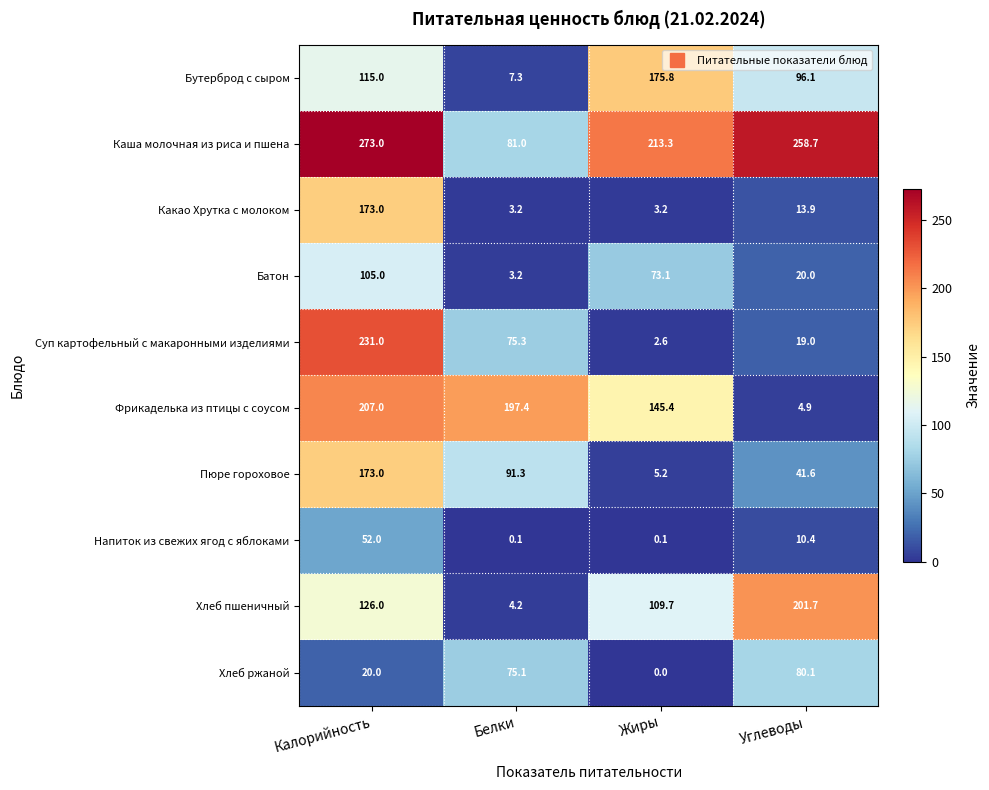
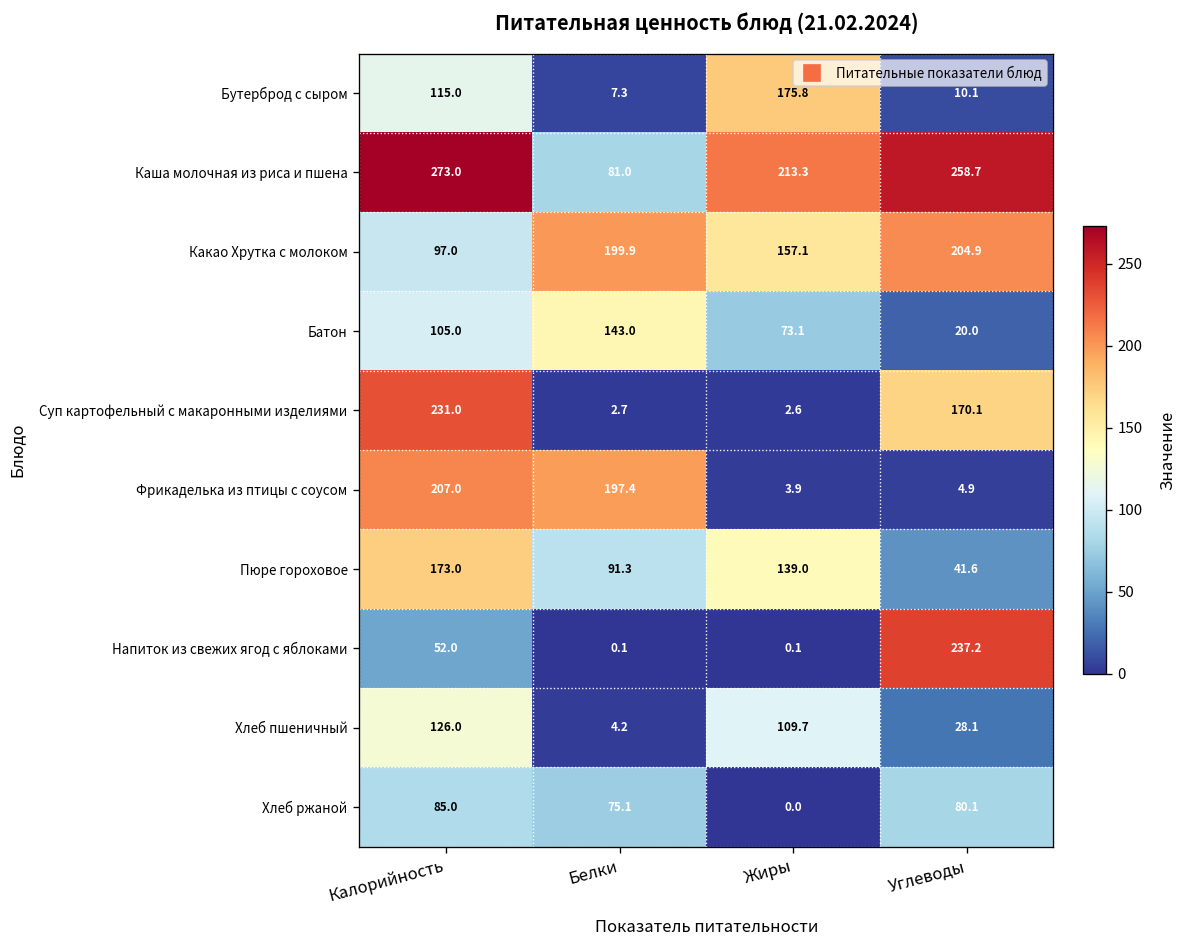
Бутерброд с сыром, Углеводы: 96.1 -> 10.1
Какао Хрутка с молоком, Калорийность: 173.0 -> 97.0
Какао Хрутка с молоком, Белки: 3.2 -> 199.9
Какао Хрутка с молоком, Жиры: 3.2 -> 157.1
Какао Хрутка с молоком, Углеводы: 13.9 -> 204.9
Батон, Белки: 3.2 -> 143.0
Суп картофельный с макаронными изделиями, Белки: 75.3 -> 2.7
Суп картофельный с макаронными изделиями, Углеводы: 19.0 -> 170.1
Фрикаделька из птицы с соусом, Жиры: 145.4 -> 3.9
Пюре гороховое, Жиры: 5.2 -> 139.0
Напиток из свежих ягод с яблоками, Углеводы: 10.4 -> 237.2
Хлеб пшеничный, Углеводы: 201.7 -> 28.1
Хлеб ржаной, Калорийность: 20.0 -> 85.0
